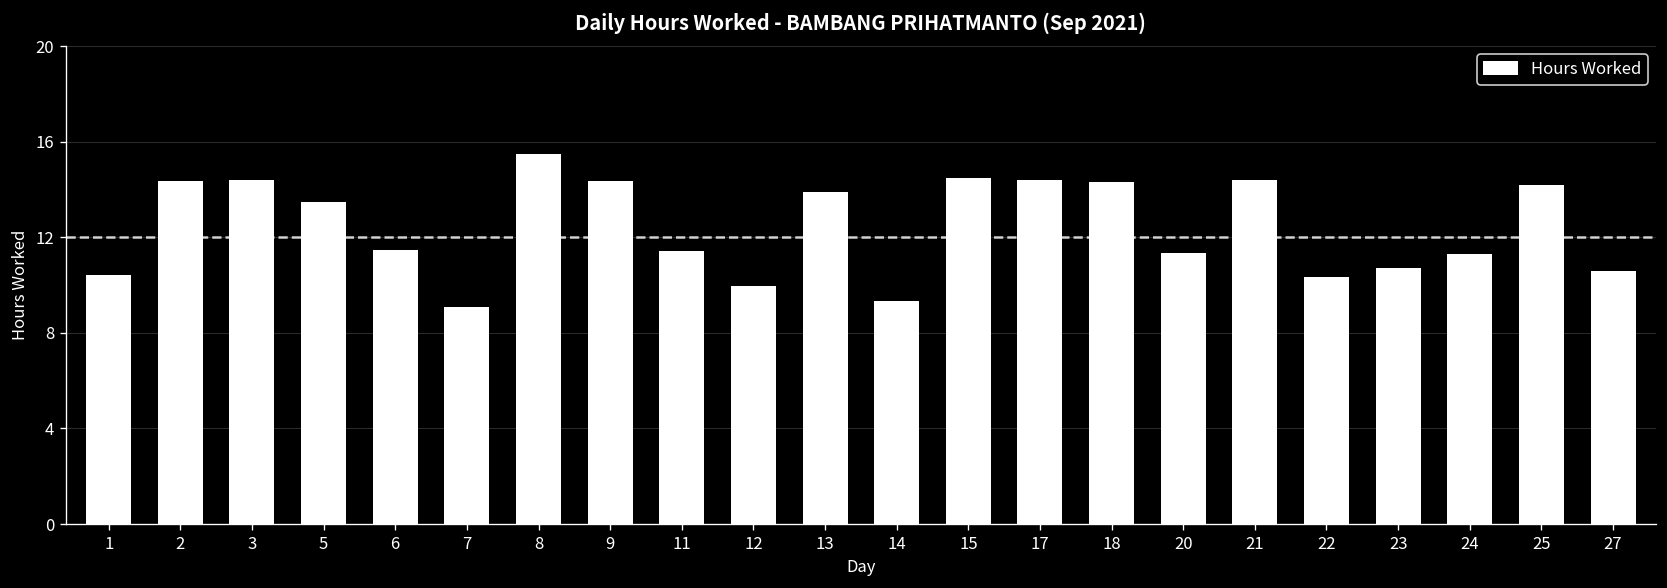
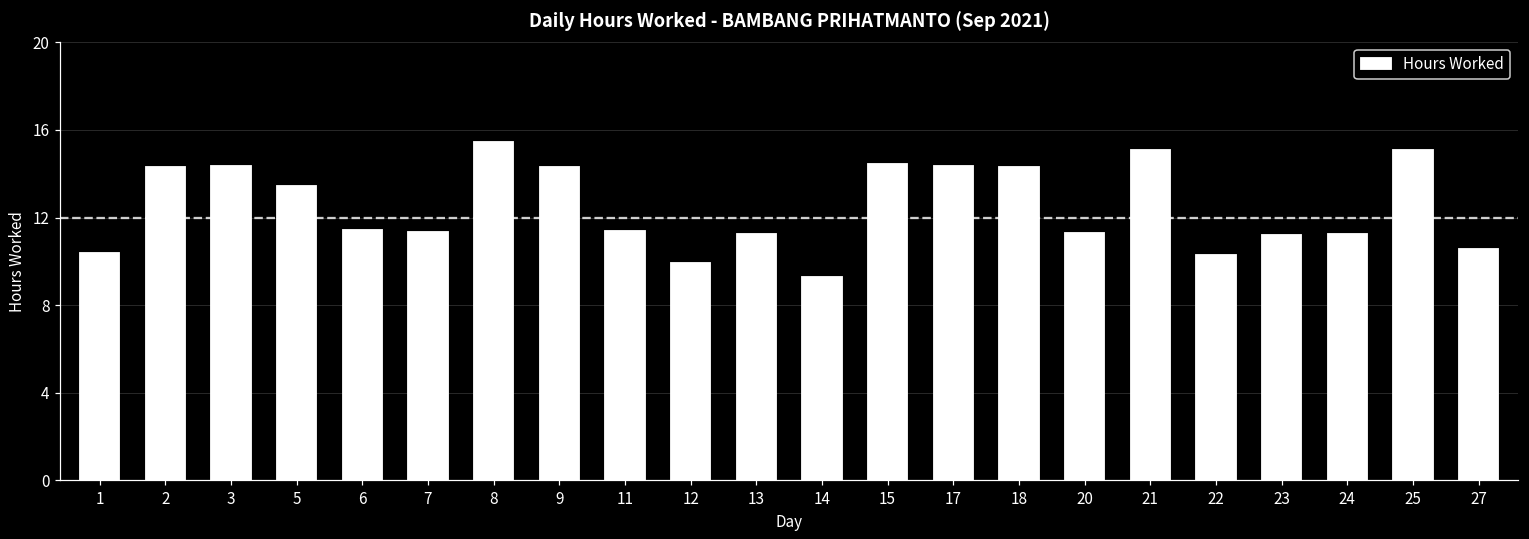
7: 9.1 -> 11.4
13: 13.9 -> 11.3
21: 14.4 -> 15.1
23: 10.7 -> 11.2
25: 14.2 -> 15.1
